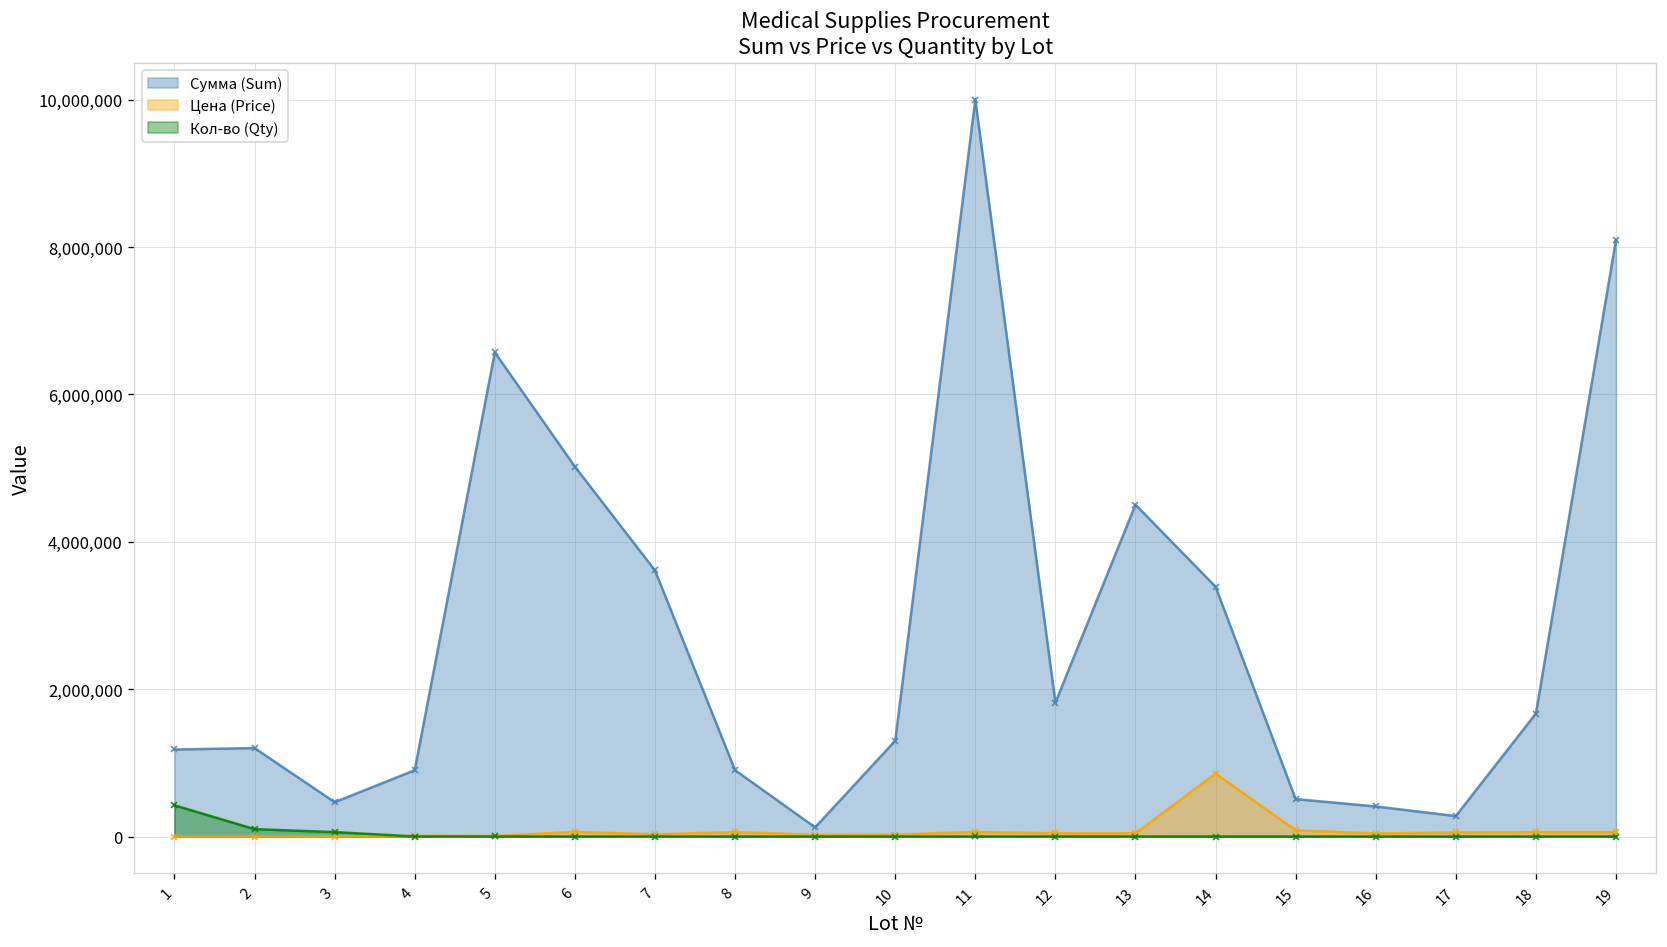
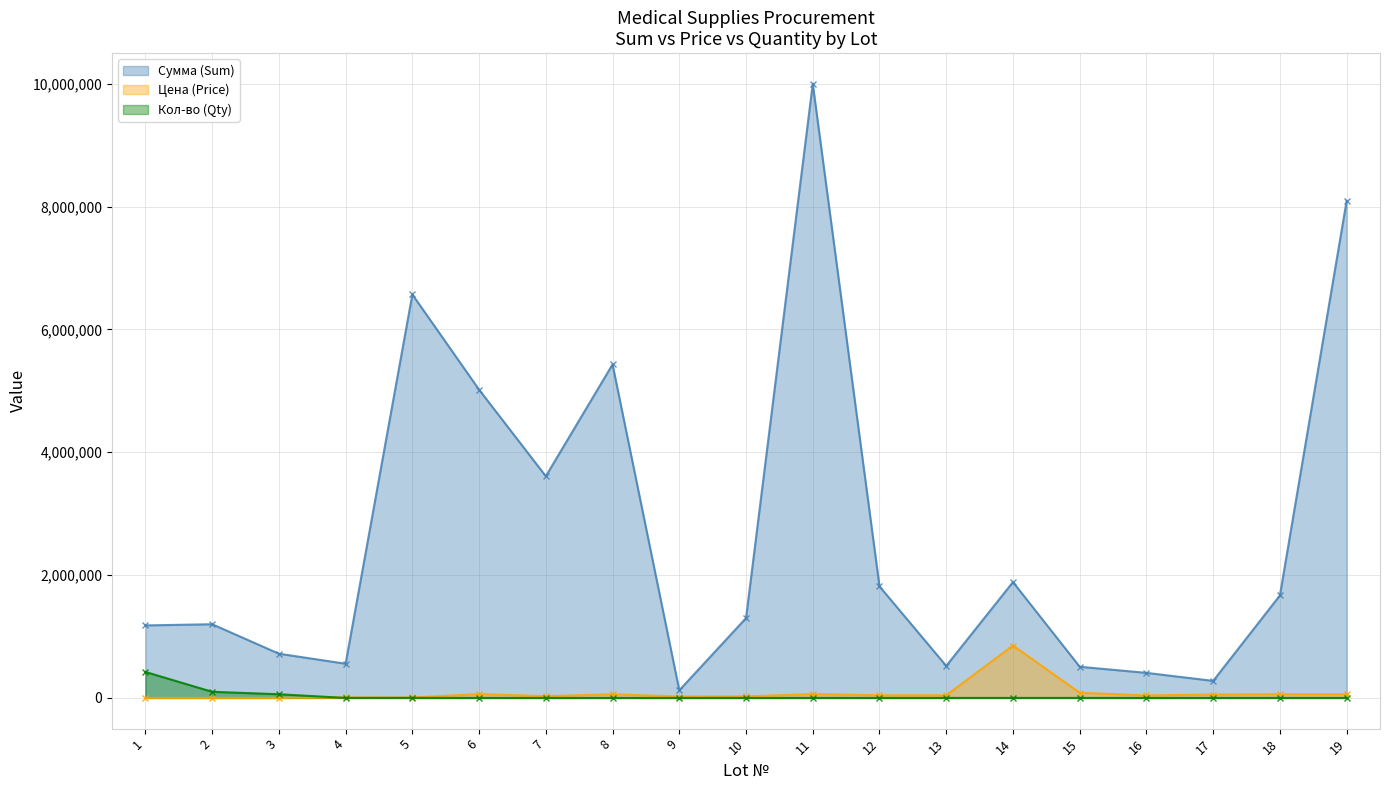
Сумма (Sum), 3: 500,000 -> 700,000
Сумма (Sum), 4: 900,000 -> 600,000
Сумма (Sum), 8: 900,000 -> 5,400,000
Сумма (Sum), 13: 4,500,000 -> 500,000
Сумма (Sum), 14: 3,400,000 -> 1,900,000
